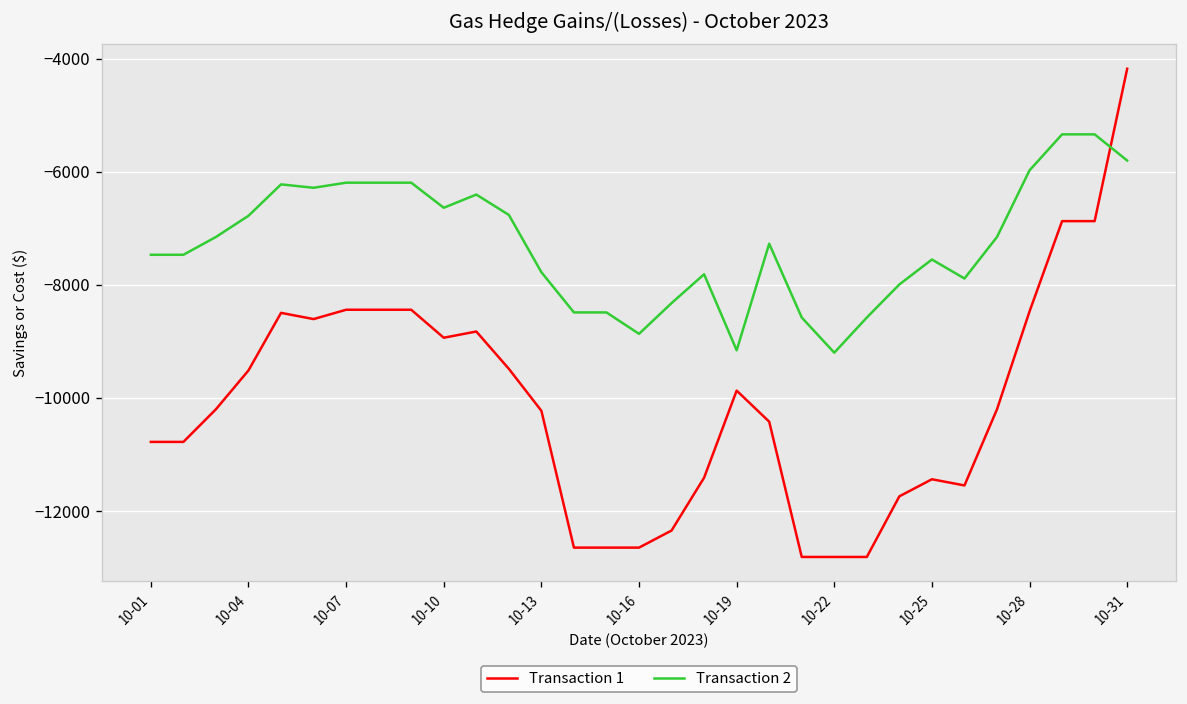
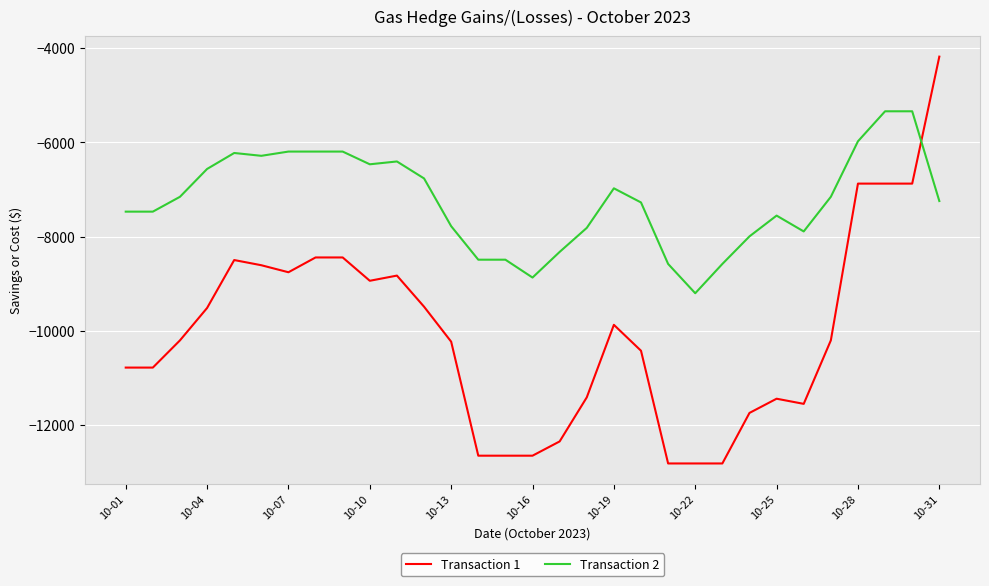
Transaction 2, 10-04: -6800 -> -6600
Transaction 1, 10-07: -8400 -> -8800
Transaction 2, 10-10: -6600 -> -6500
Transaction 2, 10-19: -9200 -> -7000
Transaction 1, 10-28: -8500 -> -6900
Transaction 2, 10-31: -5800 -> -7200
